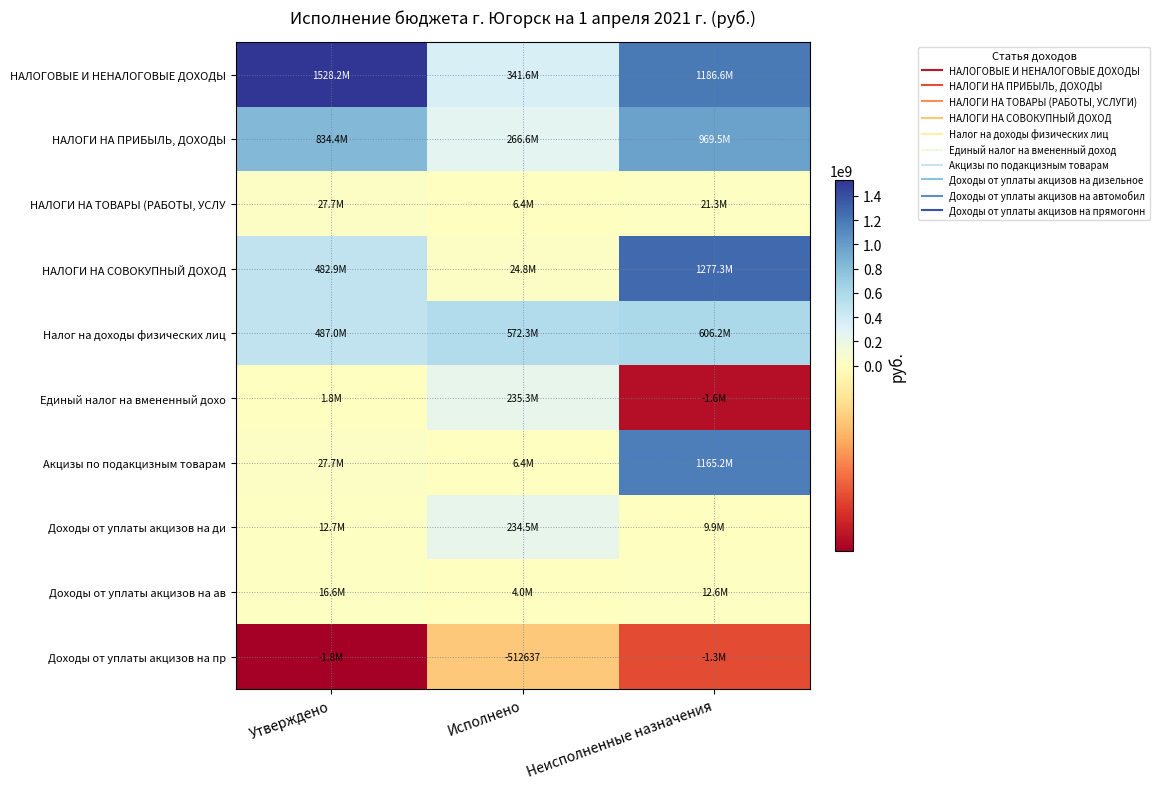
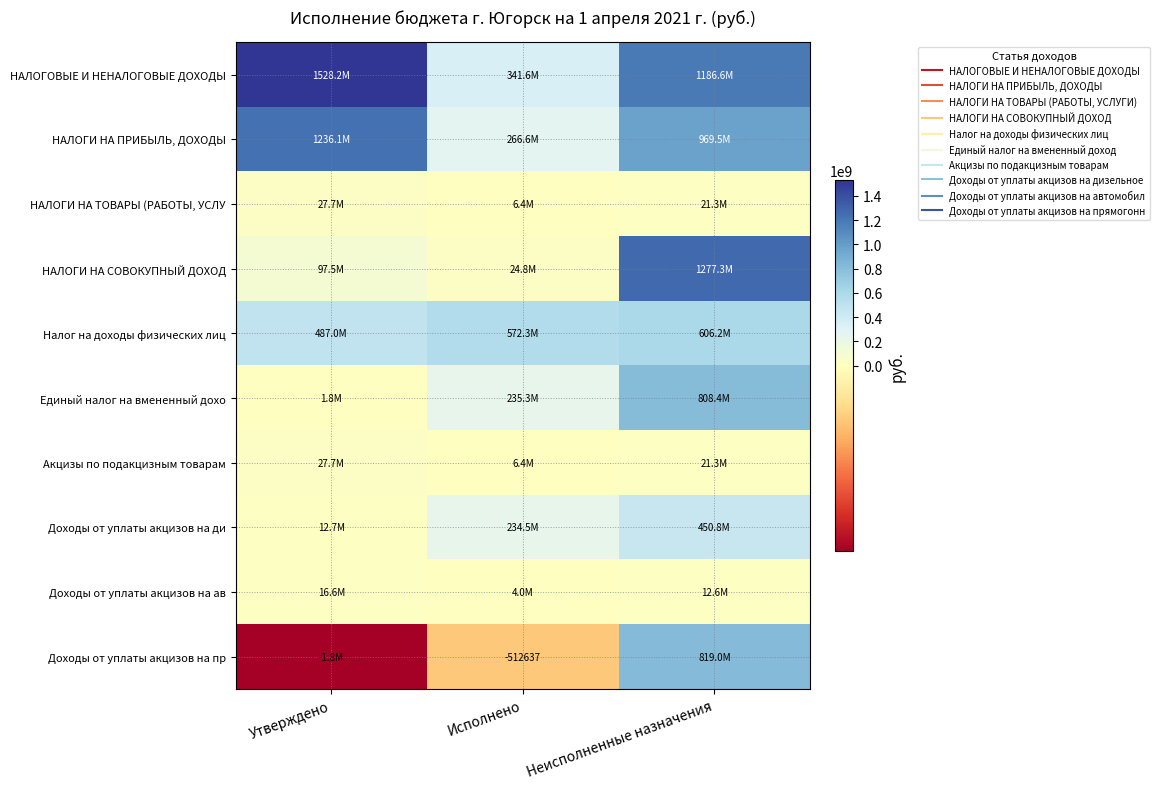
НАЛОГИ НА ПРИБЫЛЬ, ДОХОДЫ, Утверждено: 834.4M -> 1236.1M
НАЛОГИ НА СОВОКУПНЫЙ ДОХОД, Утверждено: 482.9M -> 97.5M
Единый налог на вмененный дохо, Неисполненные назначения: -1.6M -> 808.4M
Акцизы по подакцизным товарам, Неисполненные назначения: 1165.2M -> 21.3M
Доходы от уплаты акцизов на ди, Неисполненные назначения: 9.9M -> 450.8M
Доходы от уплаты акцизов на пр, Неисполненные назначения: -1.3M -> 819.0M
